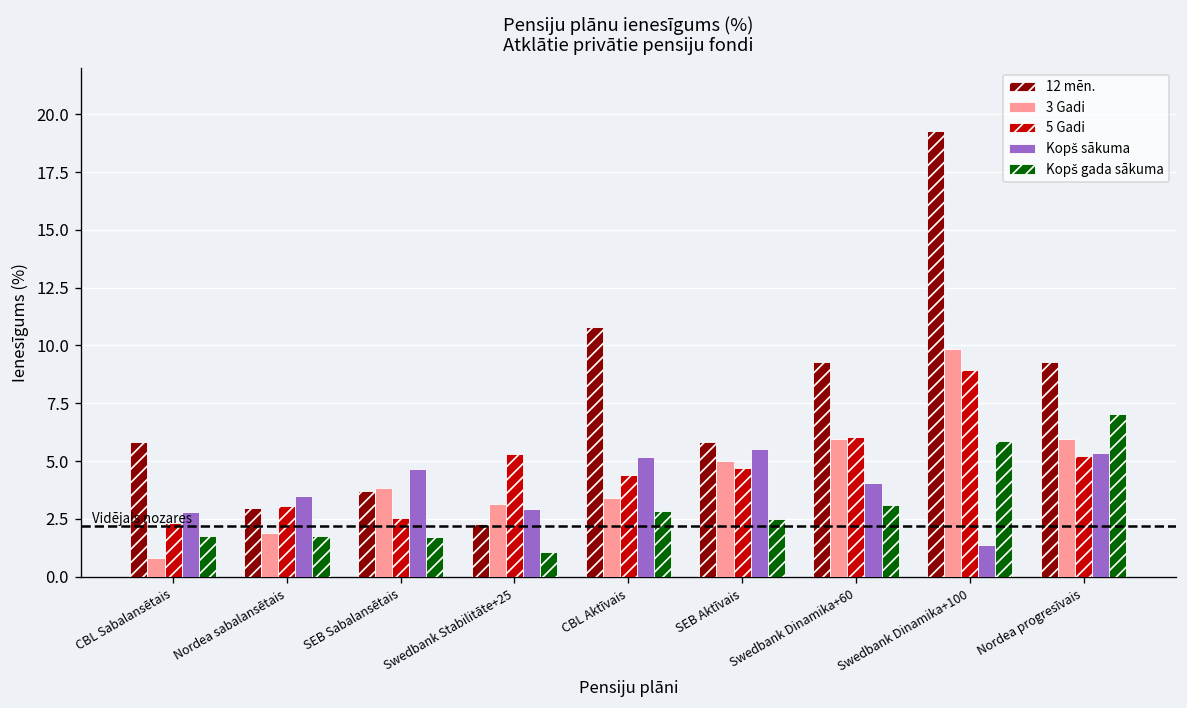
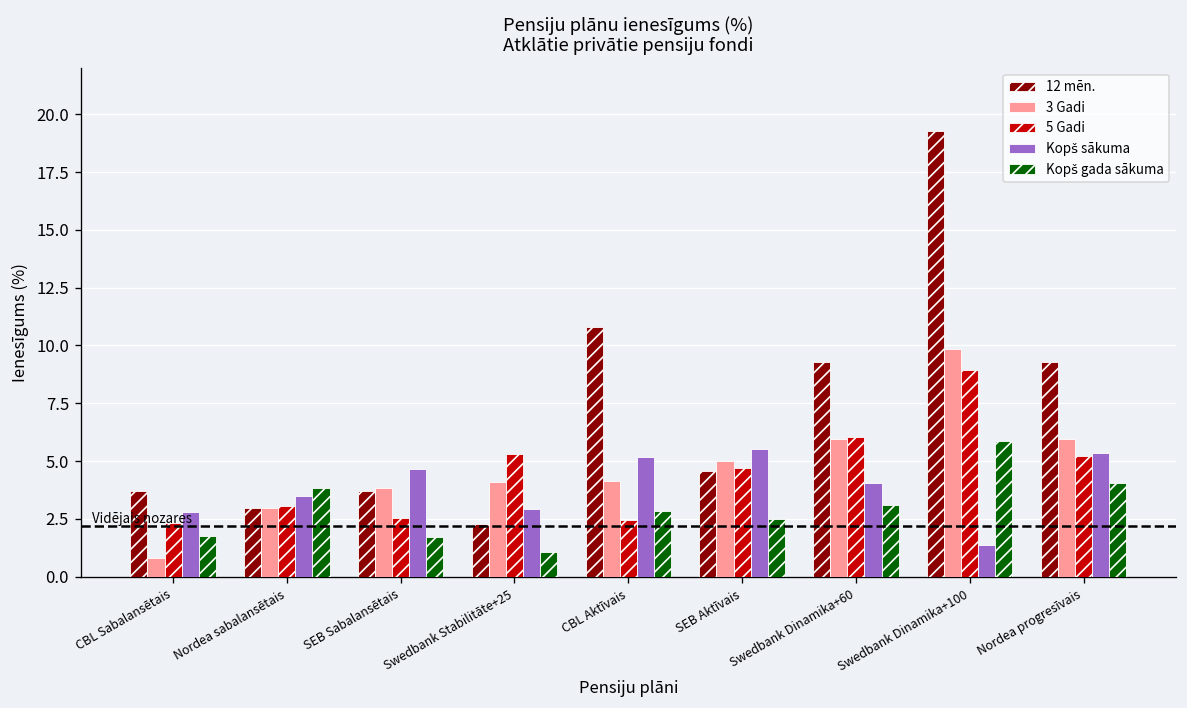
12 mēn., CBL Sabalansētais: 5.8 -> 3.7
3 Gadi, Nordea sabalansētais: 1.9 -> 3.0
Kopš gada sākuma, Nordea sabalansētais: 1.8 -> 3.8
3 Gadi, Swedbank Stabilitāte+25: 3.2 -> 4.1
3 Gadi, CBL Aktīvais: 3.4 -> 4.1
5 Gadi, CBL Aktīvais: 4.4 -> 2.5
12 mēn., SEB Aktīvais: 5.8 -> 4.6
Kopš gada sākuma, Nordea progresīvais: 7.0 -> 4.1
